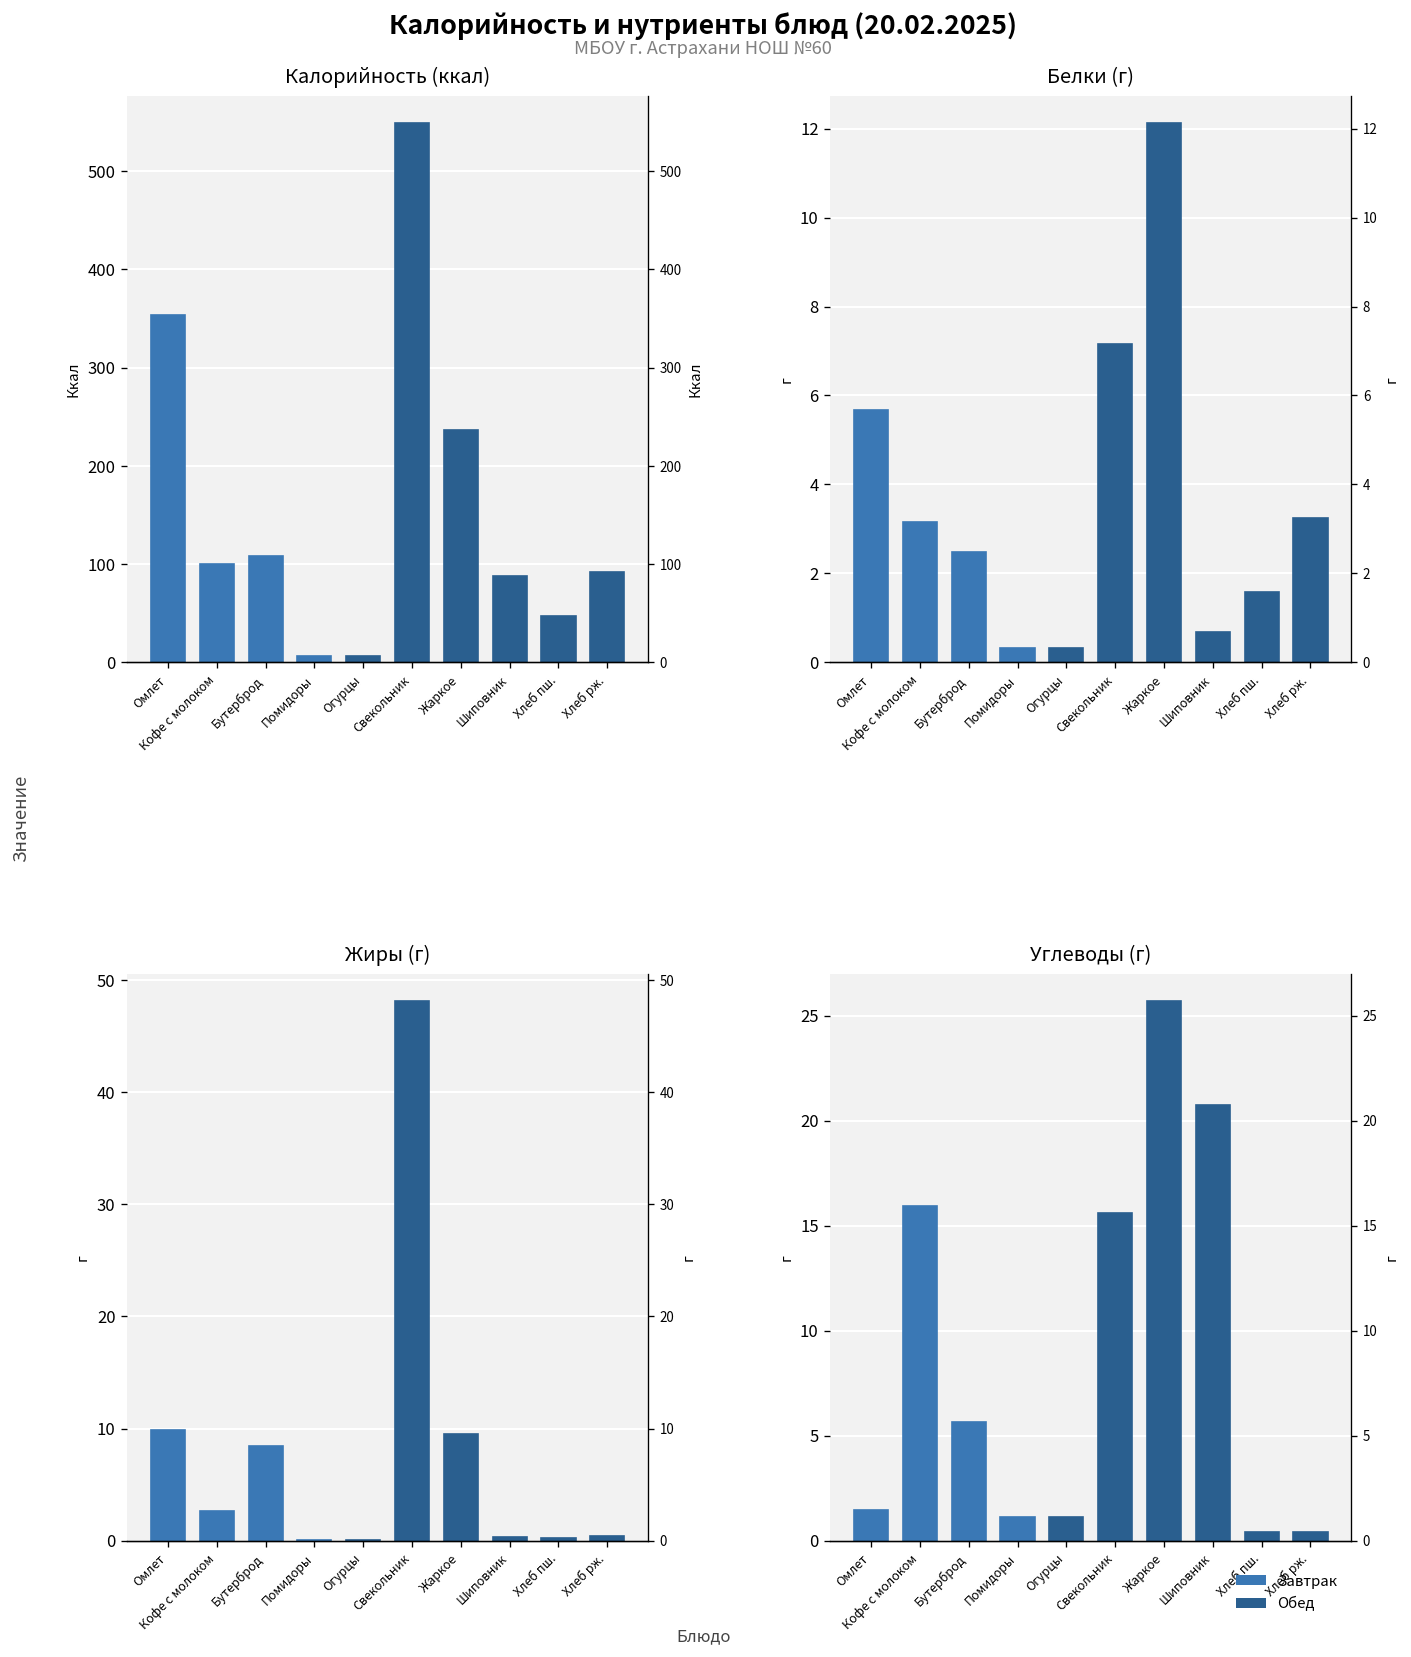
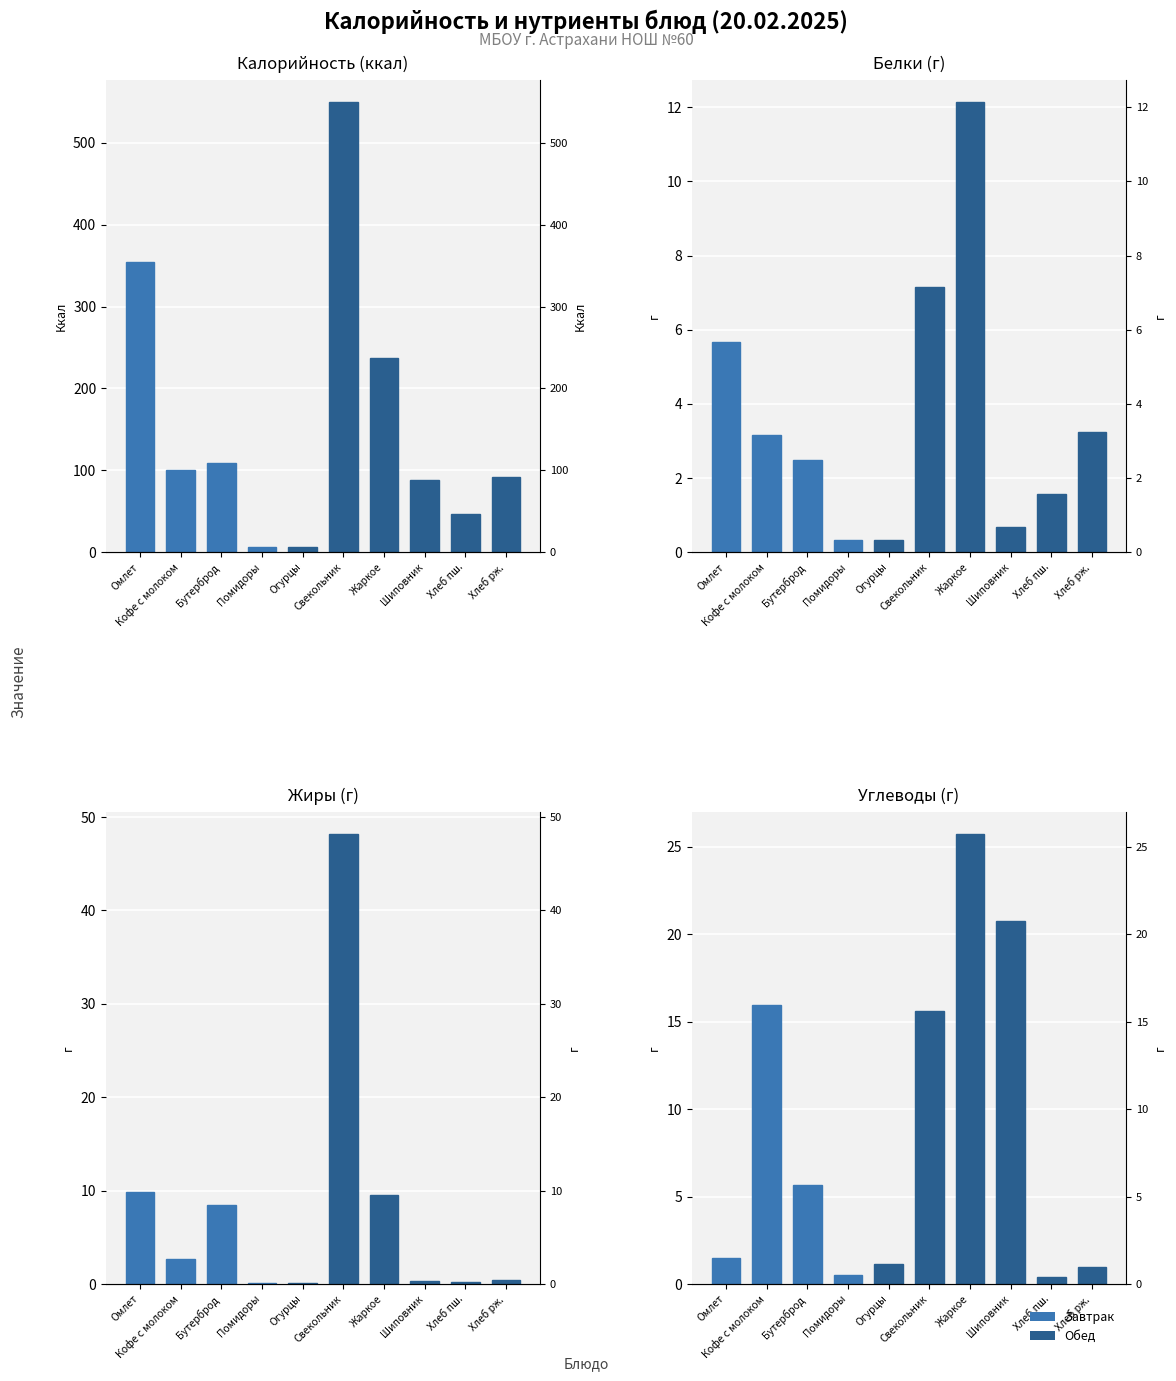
Углеводы (г), Помидоры: 1.1 -> 0.5
Углеводы (г), Хлеб рж.: 0.4 -> 1.0
